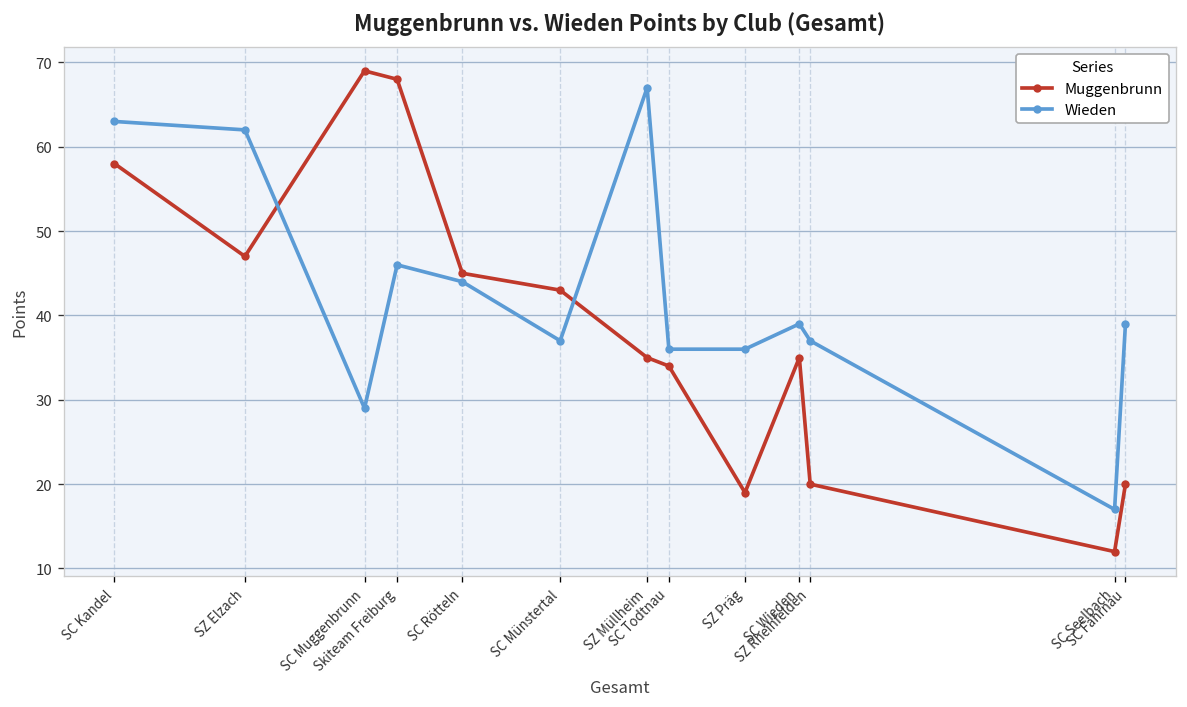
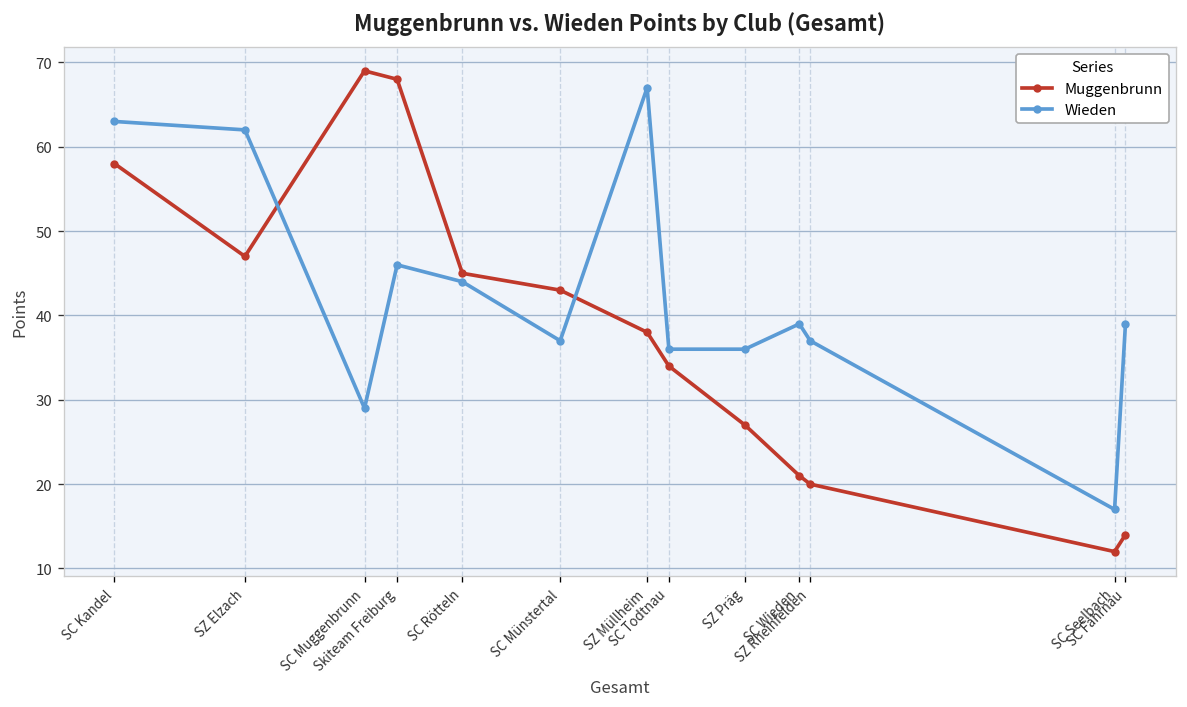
Muggenbrunn, SZ Müllheim: 35 -> 38
Muggenbrunn, SZ Präg: 19 -> 27
Muggenbrunn, SC Wieden: 35 -> 21
Muggenbrunn, SC Fahrnau: 20 -> 14
